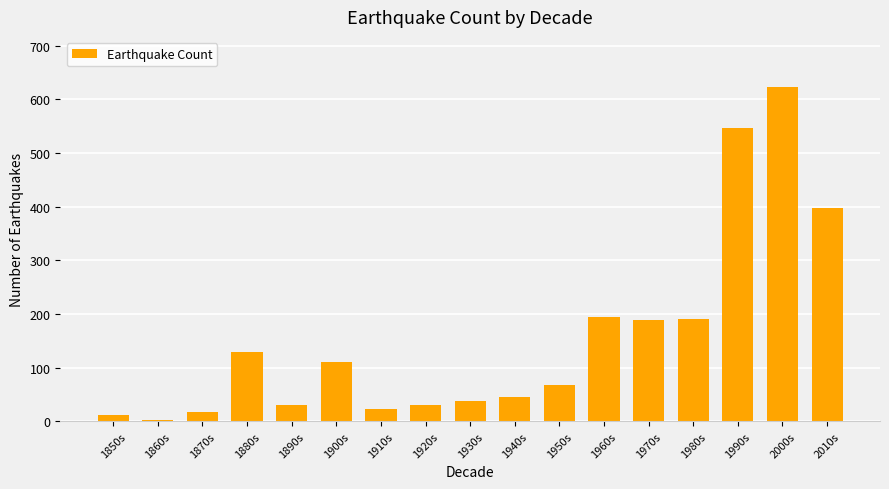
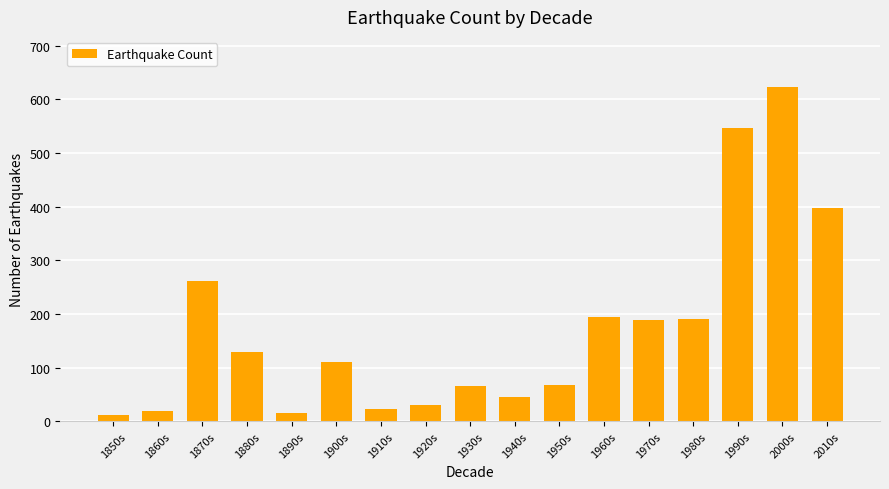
1860s: 0 -> 20
1870s: 20 -> 260
1890s: 30 -> 20
1930s: 40 -> 70
